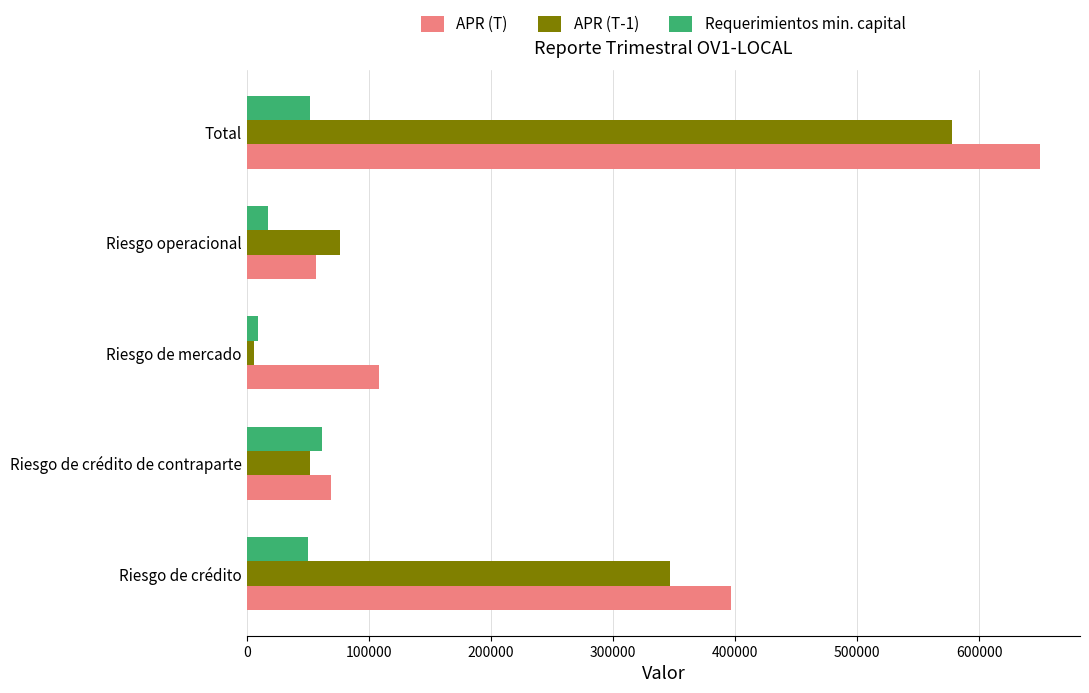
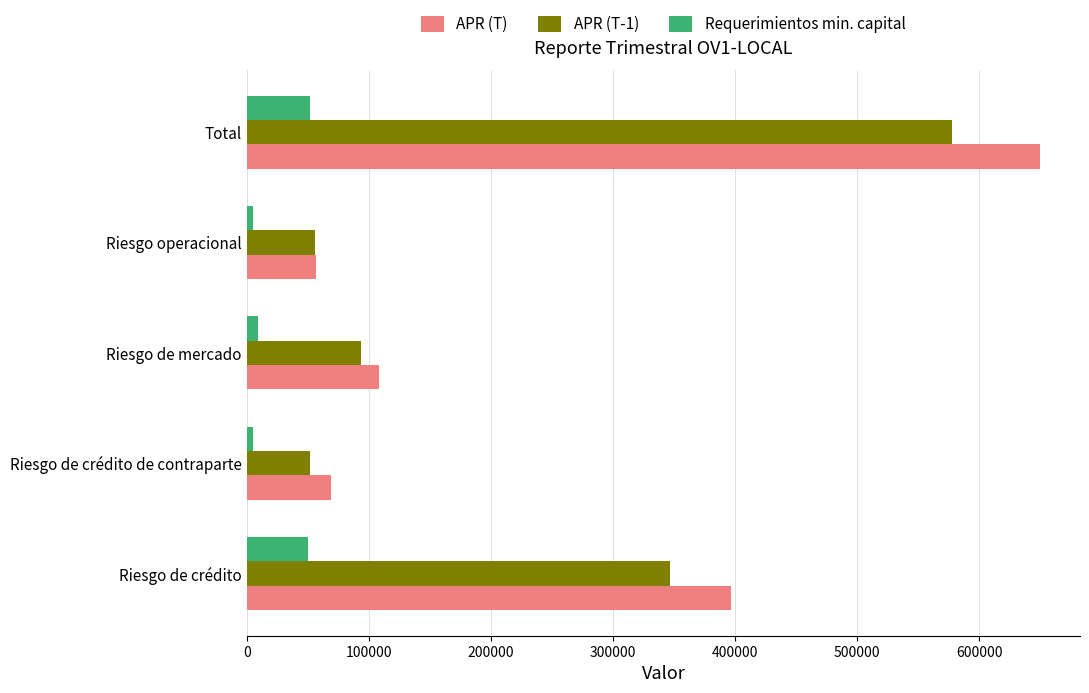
Requerimientos min. capital, Riesgo operacional: 17000 -> 6000
APR (T-1), Riesgo operacional: 76000 -> 56000
APR (T-1), Riesgo de mercado: 6000 -> 94000
Requerimientos min. capital, Riesgo de crédito de contraparte: 61000 -> 6000
